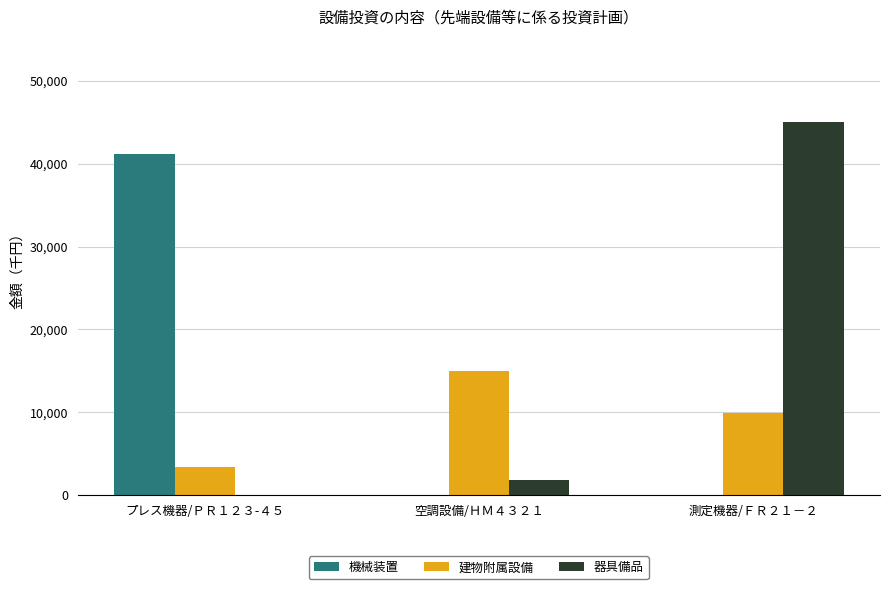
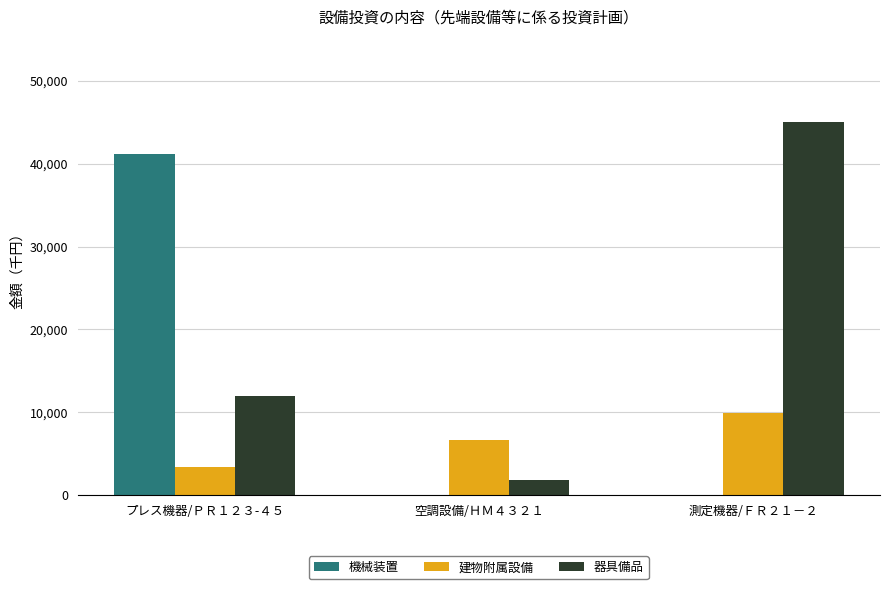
器具備品, プレス機器/ＰＲ１２３-４５: 0 -> 12,000
建物附属設備, 空調設備/ＨＭ４３２１: 15,000 -> 7,000
